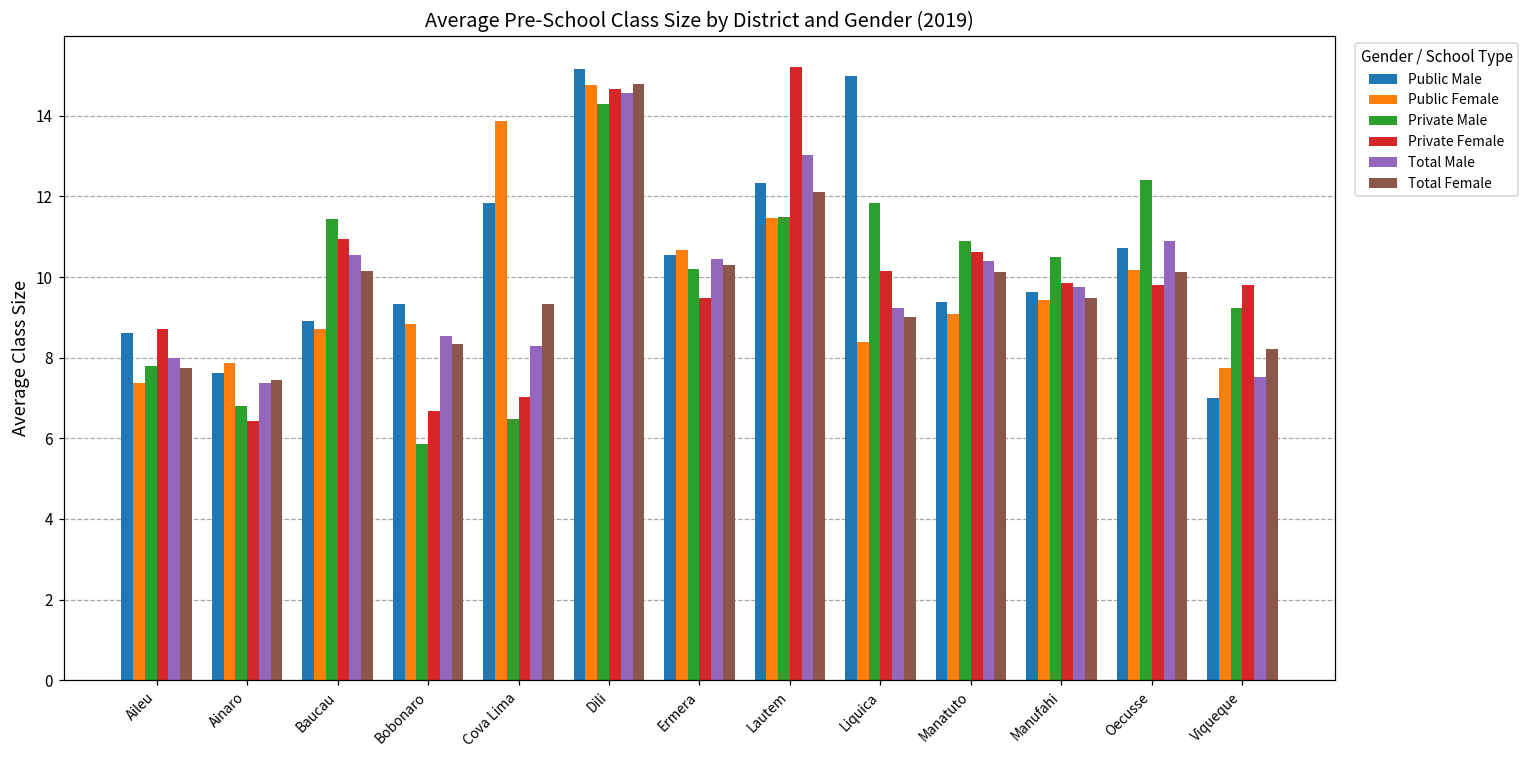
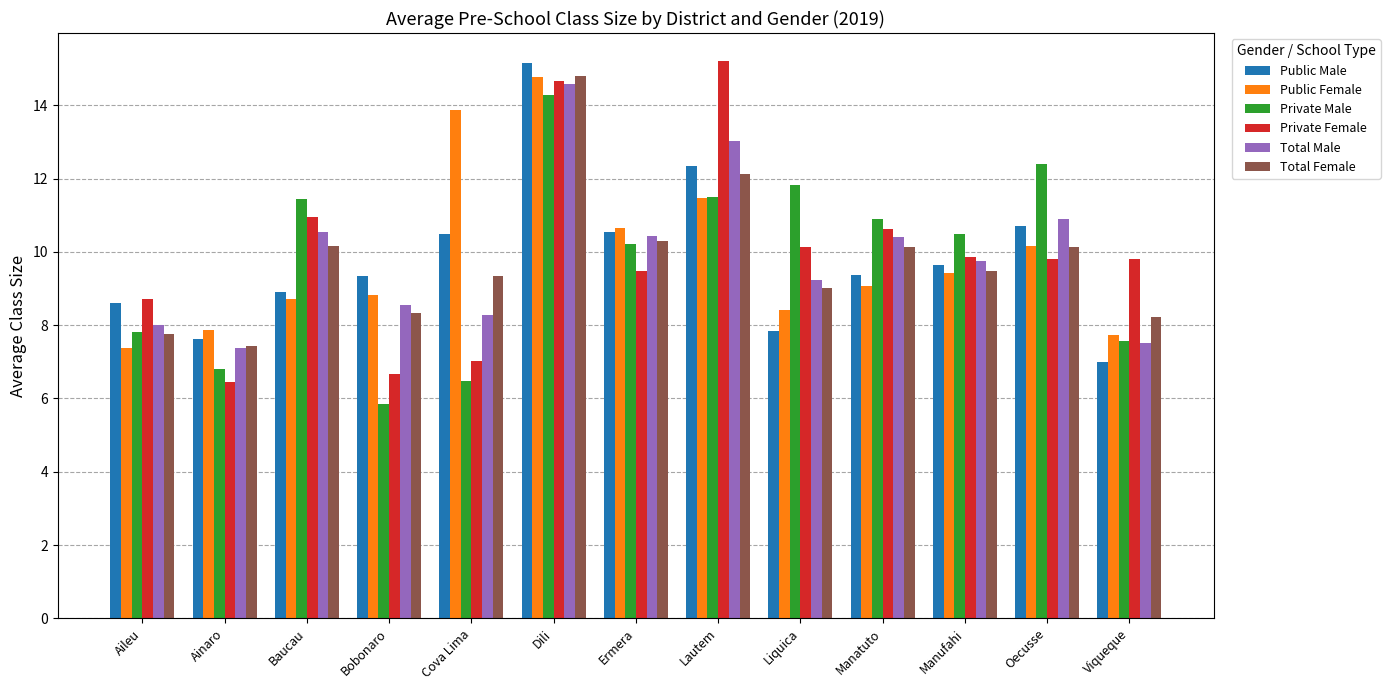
Public Male, Cova Lima: 11.8 -> 10.5
Public Male, Liquica: 15.0 -> 7.8
Private Male, Viqueque: 9.2 -> 7.6
